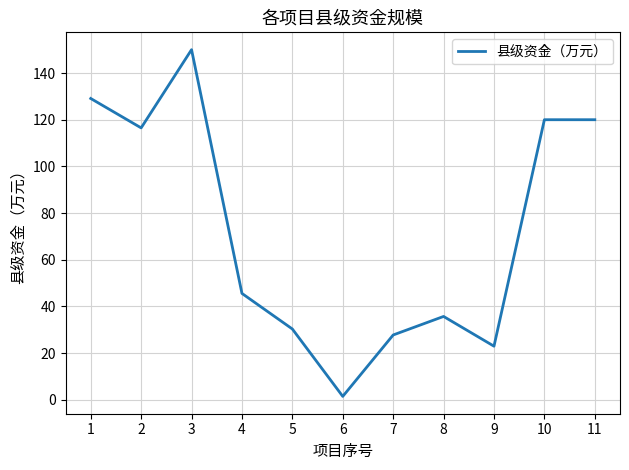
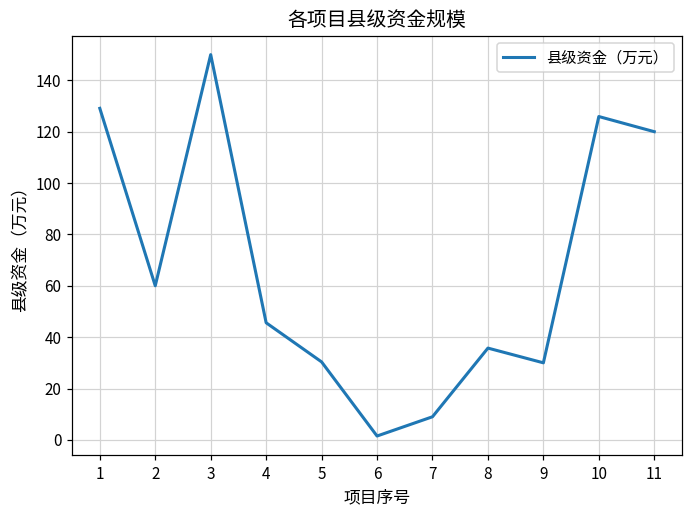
2: 117 -> 60
7: 28 -> 9
9: 23 -> 30
10: 120 -> 126
